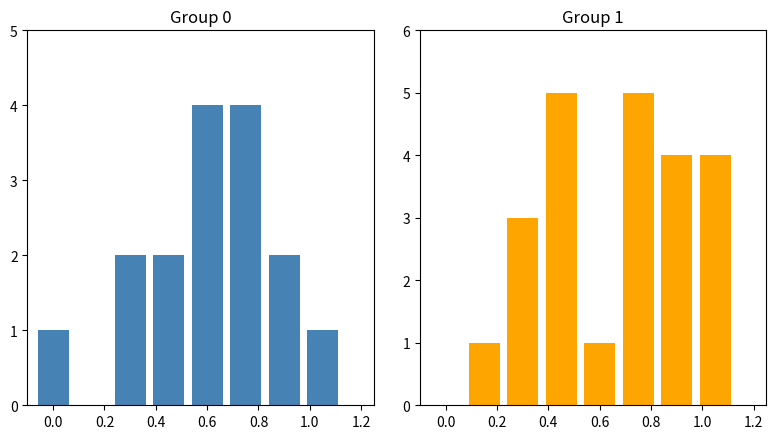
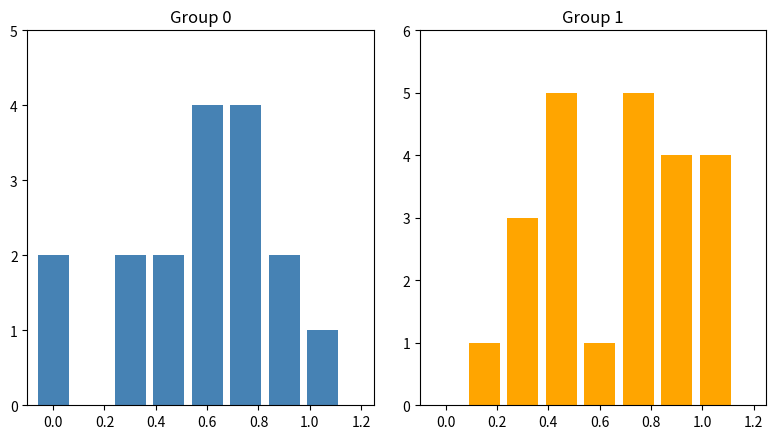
Group 0, 0.0: 1 -> 2
